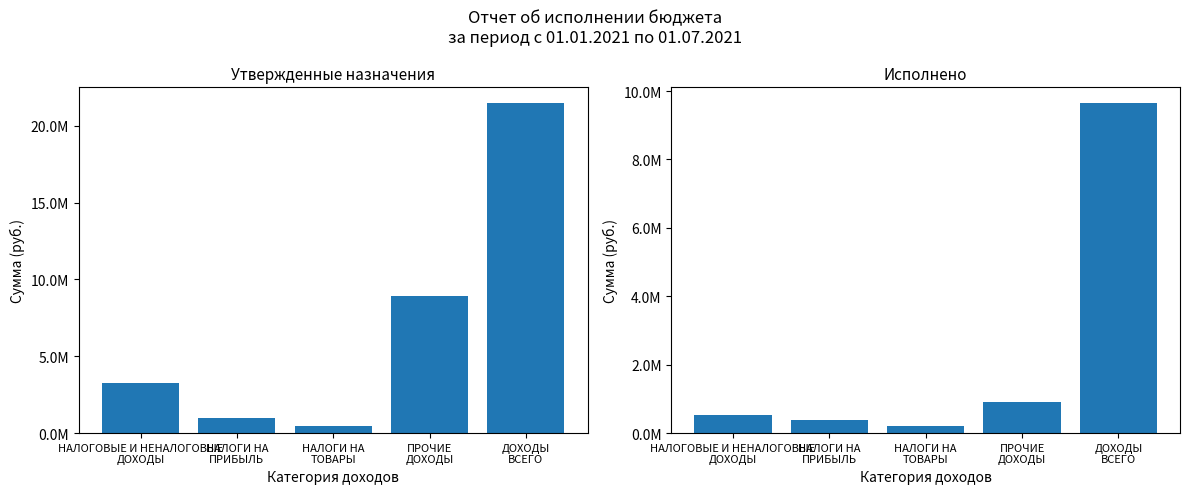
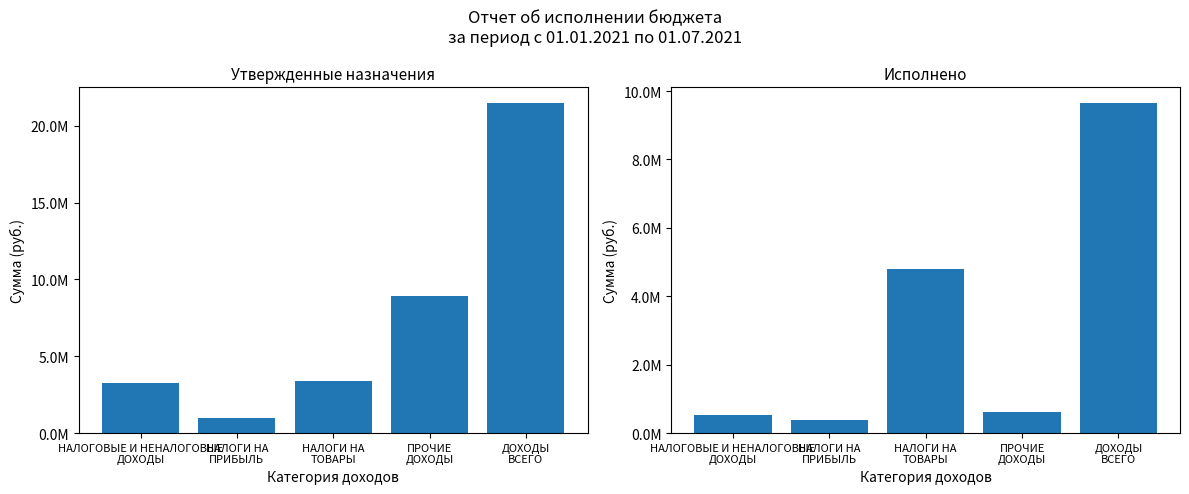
Утвержденные назначения, НАЛОГИ НА ТОВАРЫ: 400000 -> 3400000
Исполнено, НАЛОГИ НА ТОВАРЫ: 200000 -> 4800000
Исполнено, ПРОЧИЕ ДОХОДЫ: 900000 -> 600000
